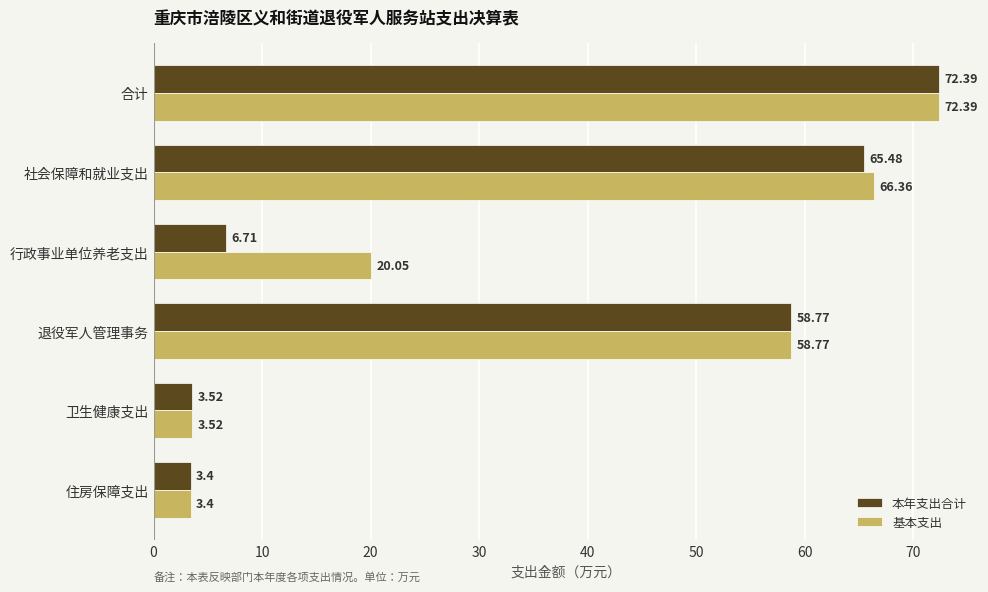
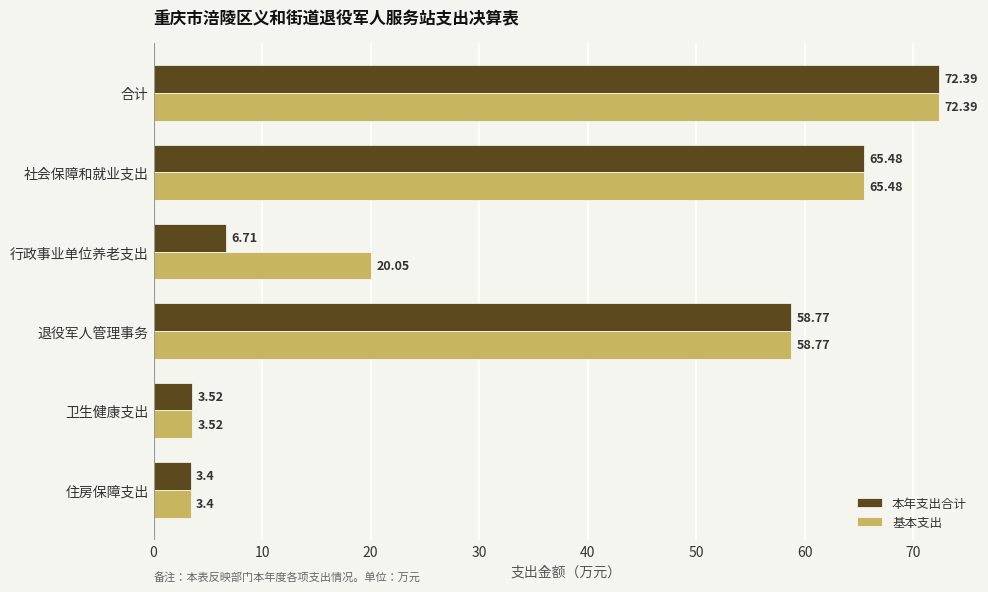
基本支出, 社会保障和就业支出: 66.36 -> 65.48
